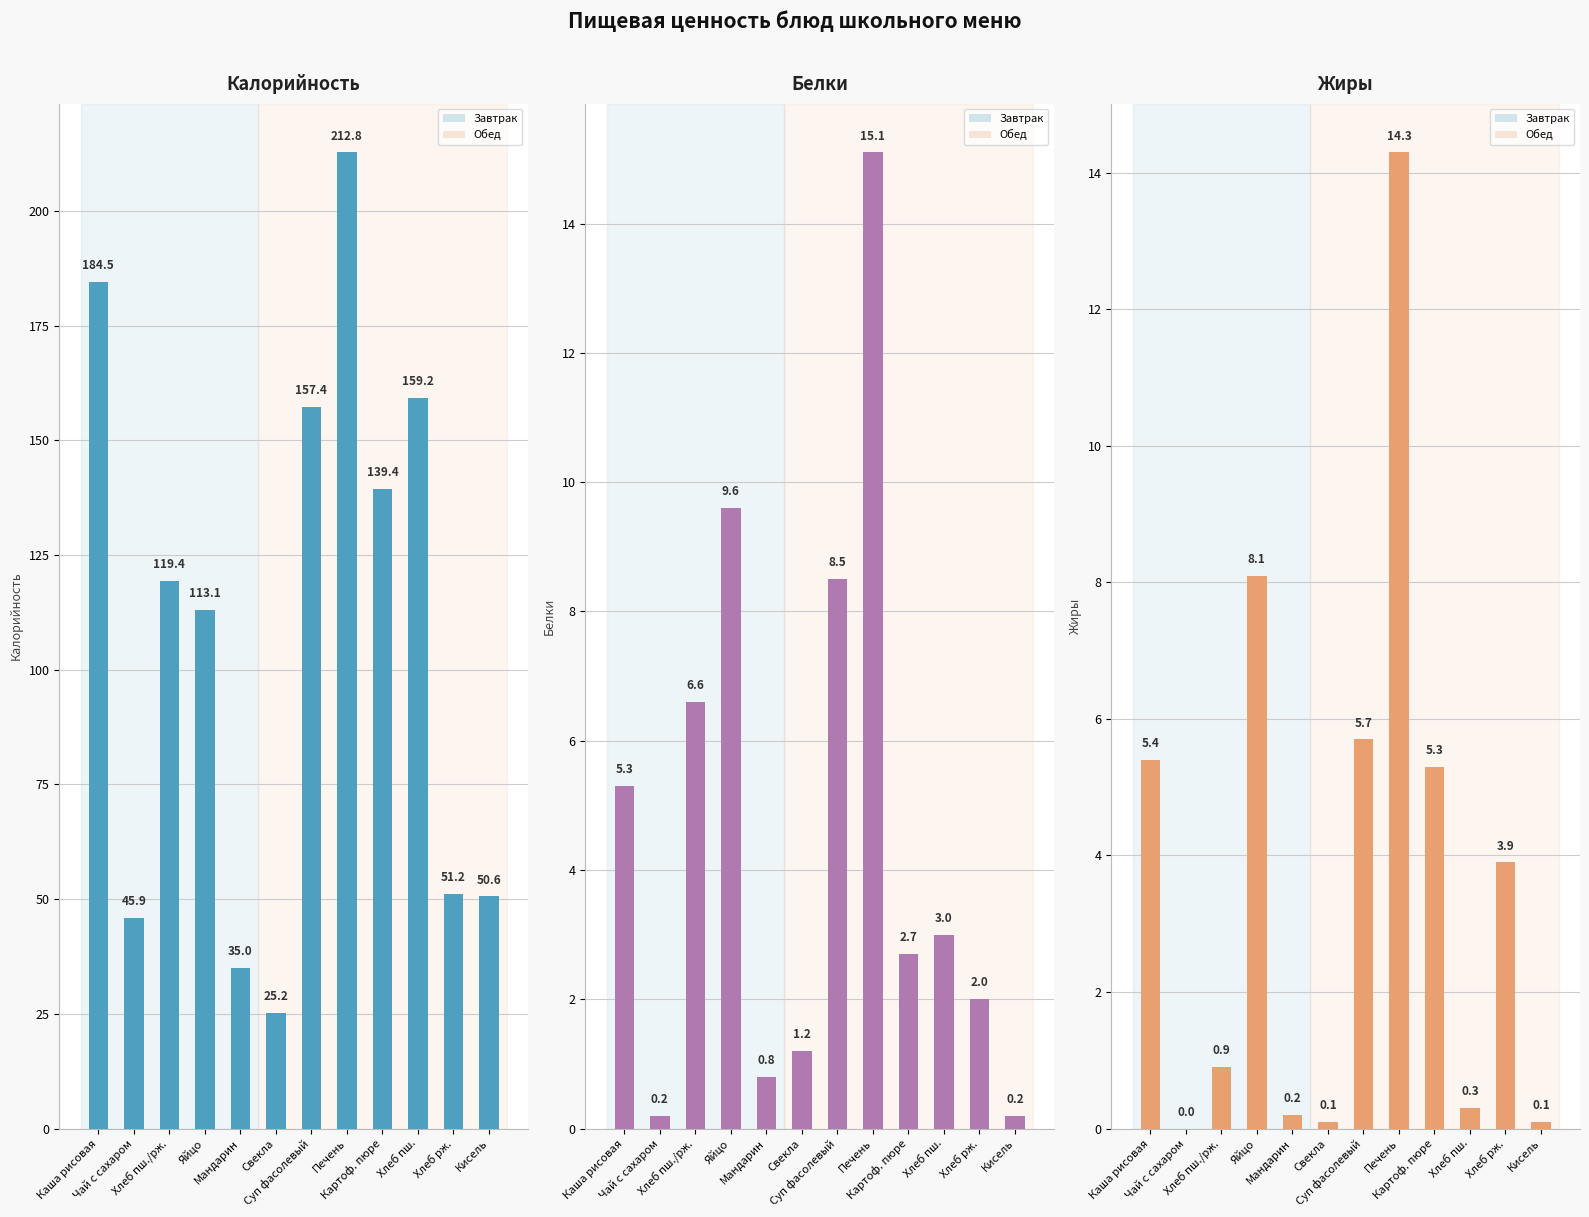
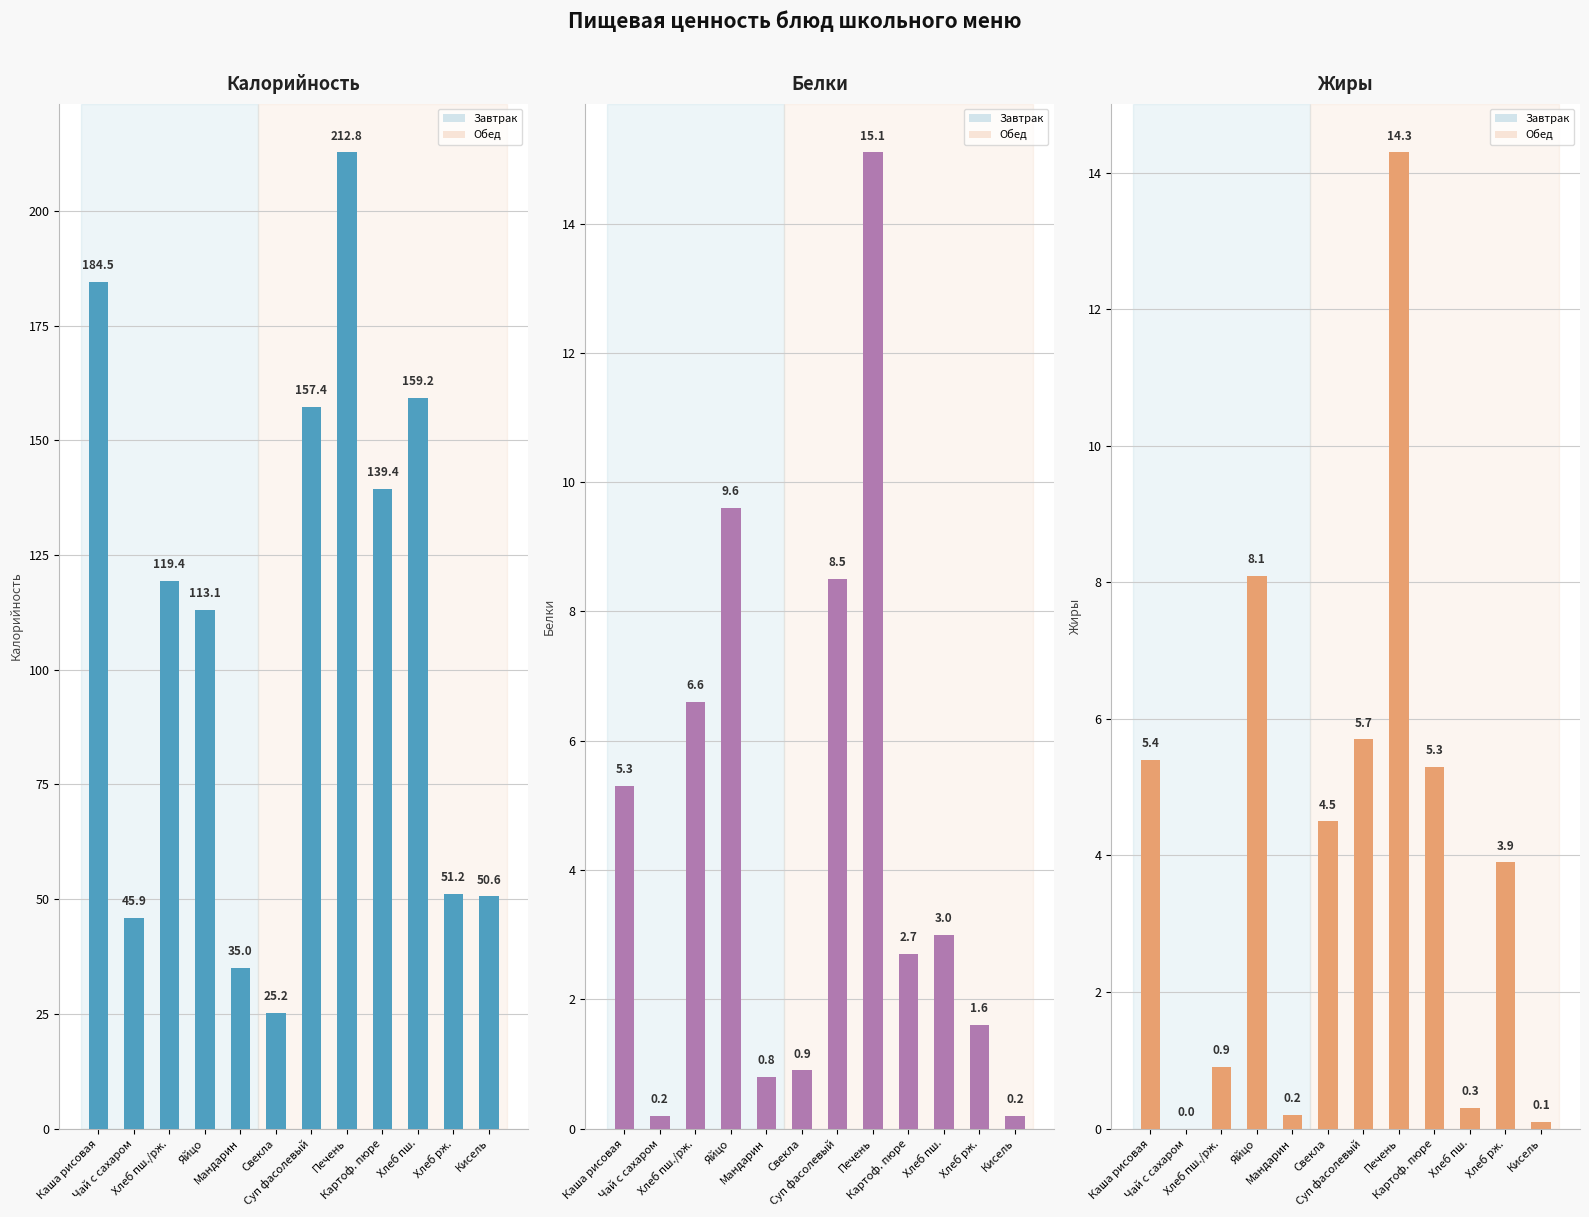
Белки, Свекла: 1.2 -> 0.9
Белки, Хлеб рж.: 2.0 -> 1.6
Жиры, Свекла: 0.1 -> 4.5
